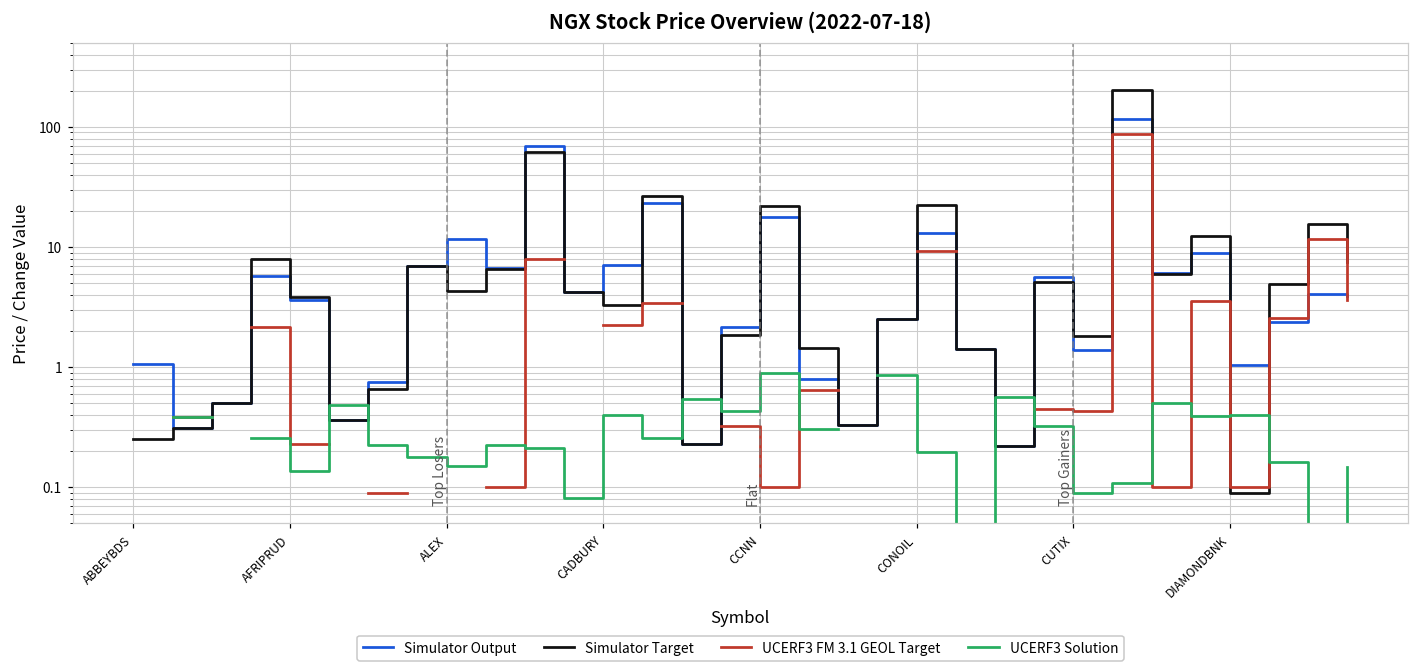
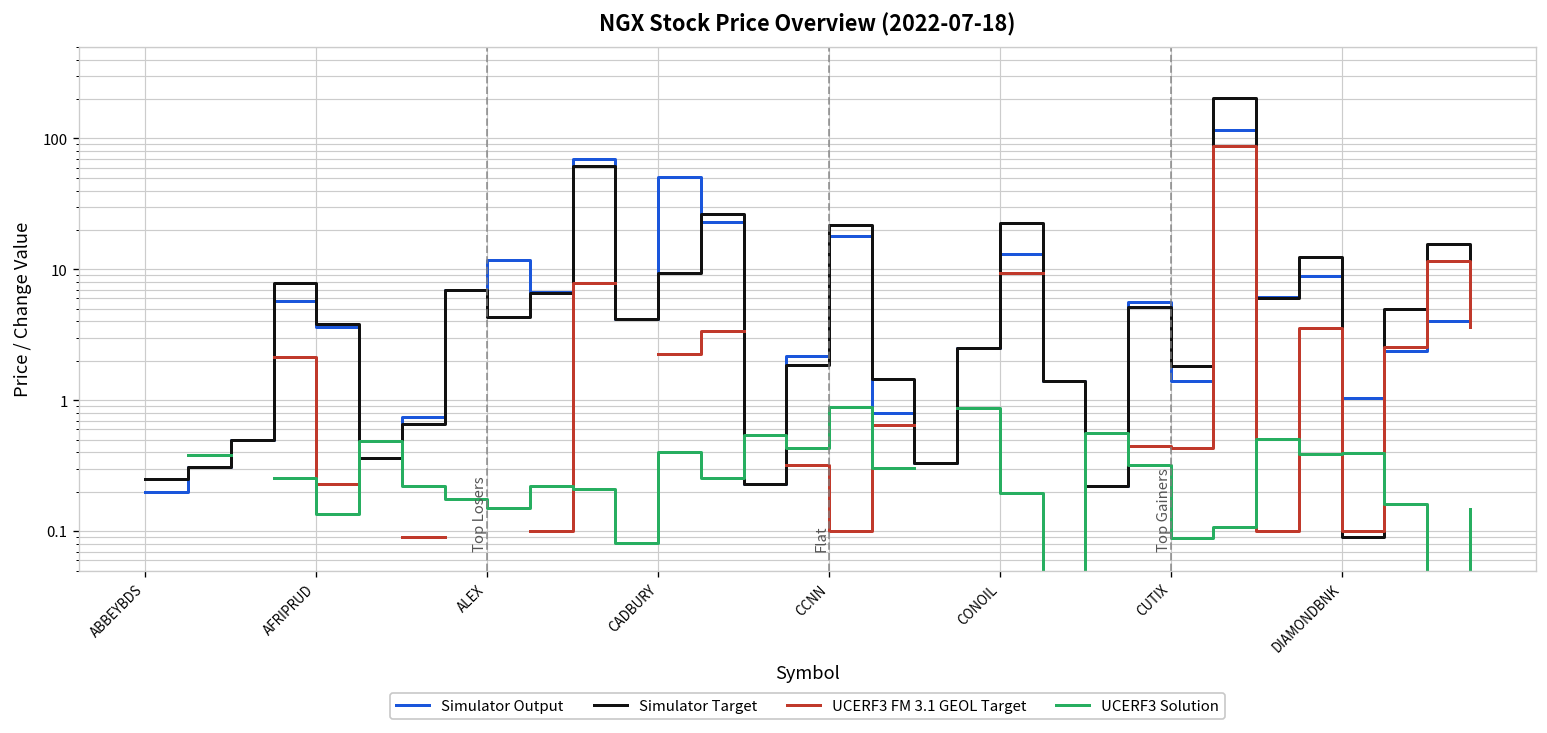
Simulator Output, ABBEYBDS: 1.1 -> 0.20
Simulator Output, CADBURY: 7 -> 50
Simulator Target, CADBURY: 3.3 -> 9
